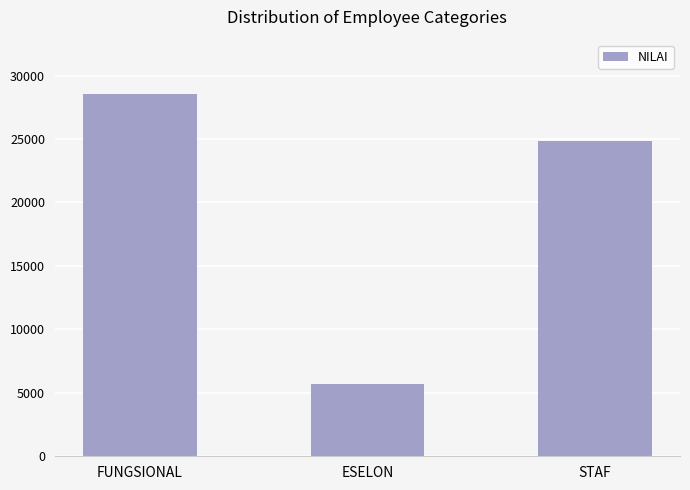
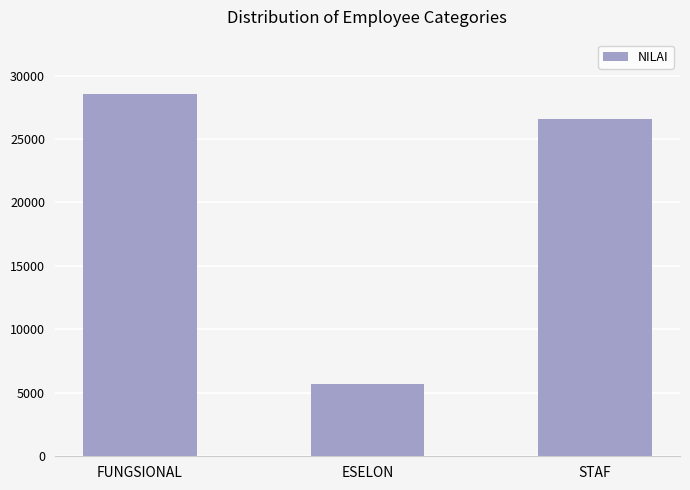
STAF: 24900 -> 26600
